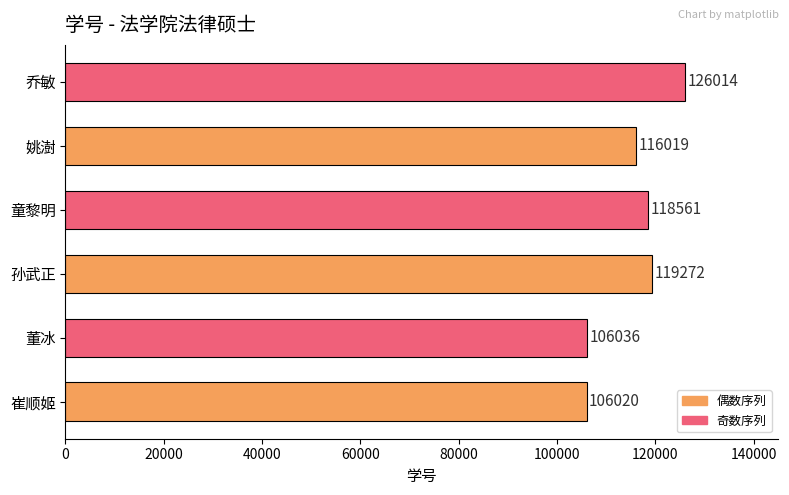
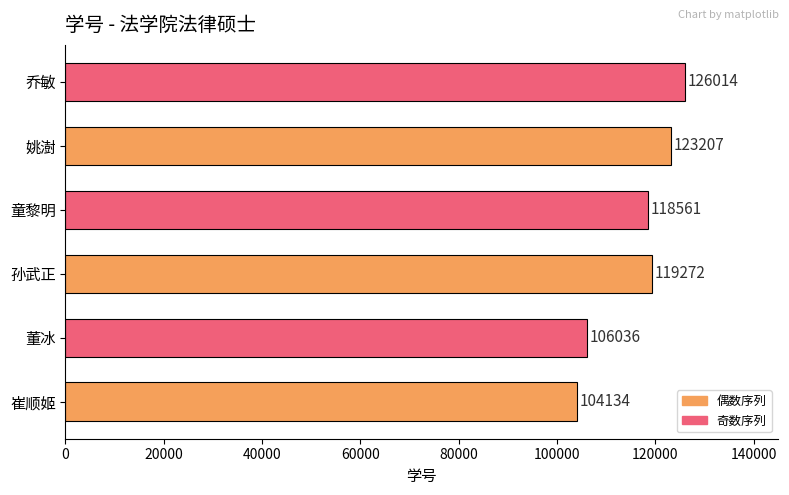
姚澍: 116019 -> 123207
崔顺姬: 106020 -> 104134
